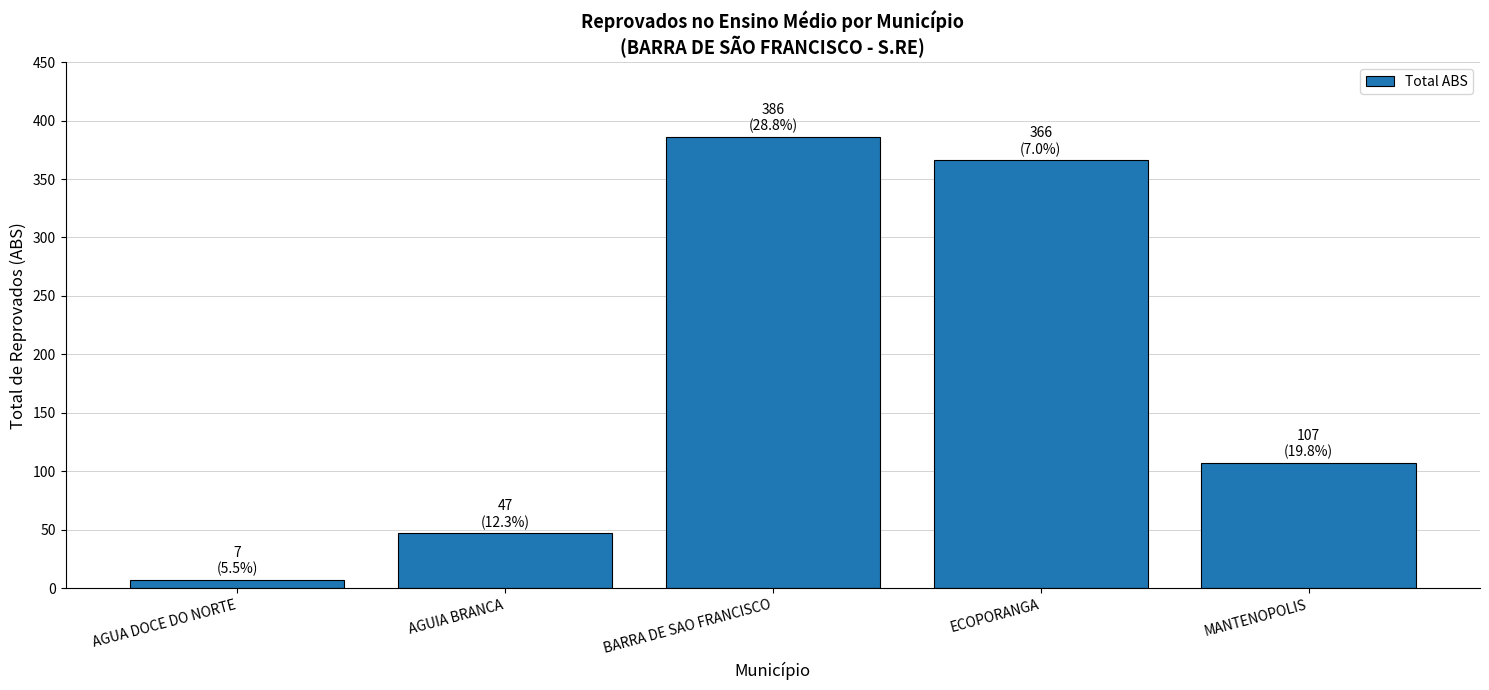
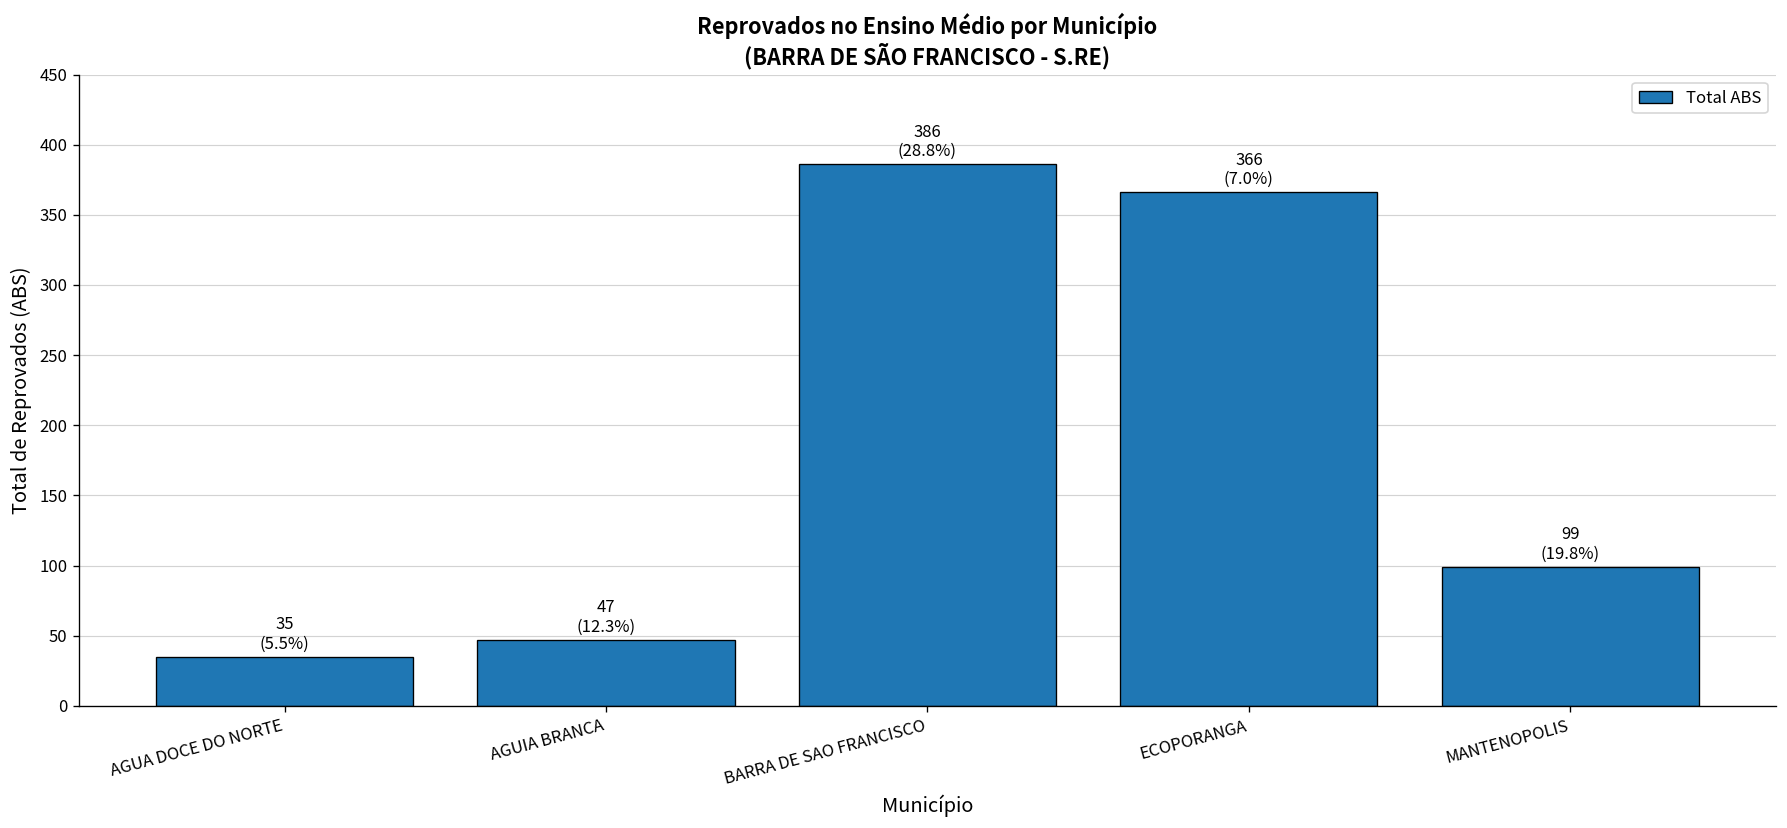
AGUA DOCE DO NORTE: 7 -> 35
MANTENOPOLIS: 107 -> 99
